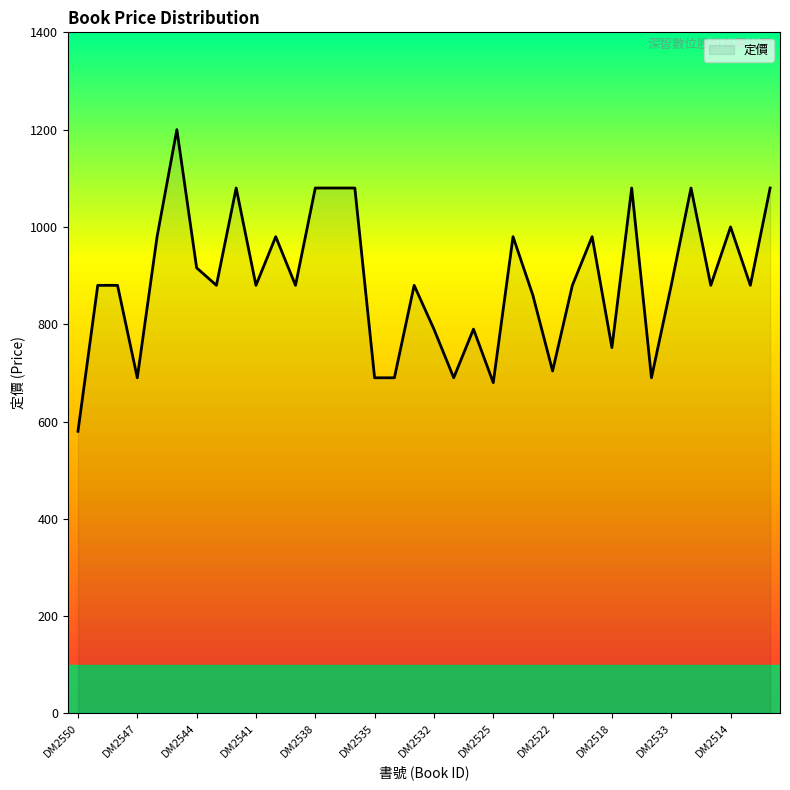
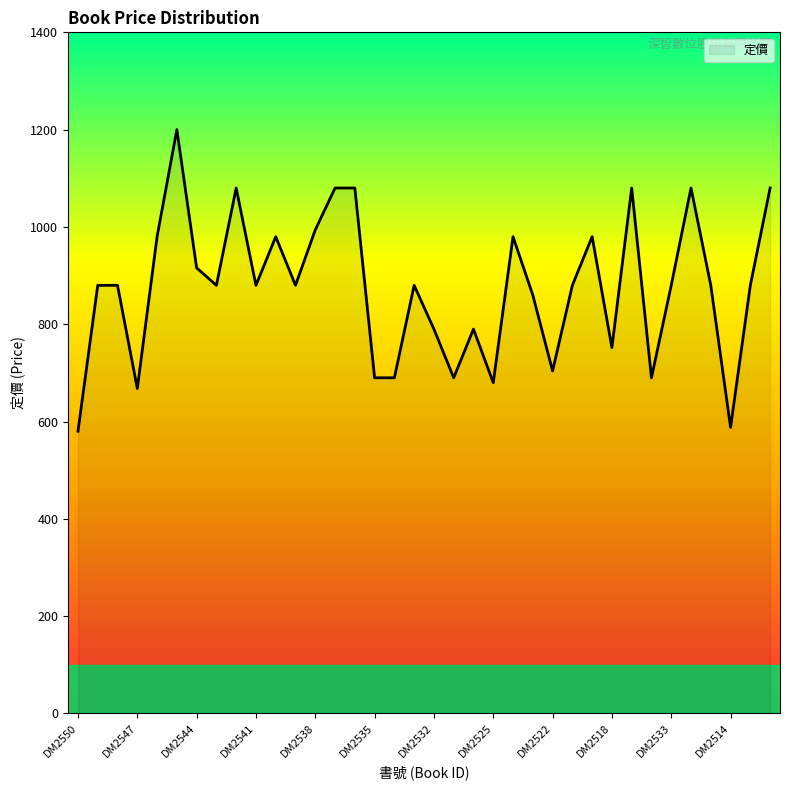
DM2547: 690 -> 670
DM2538: 1080 -> 990
DM2514: 1000 -> 590
